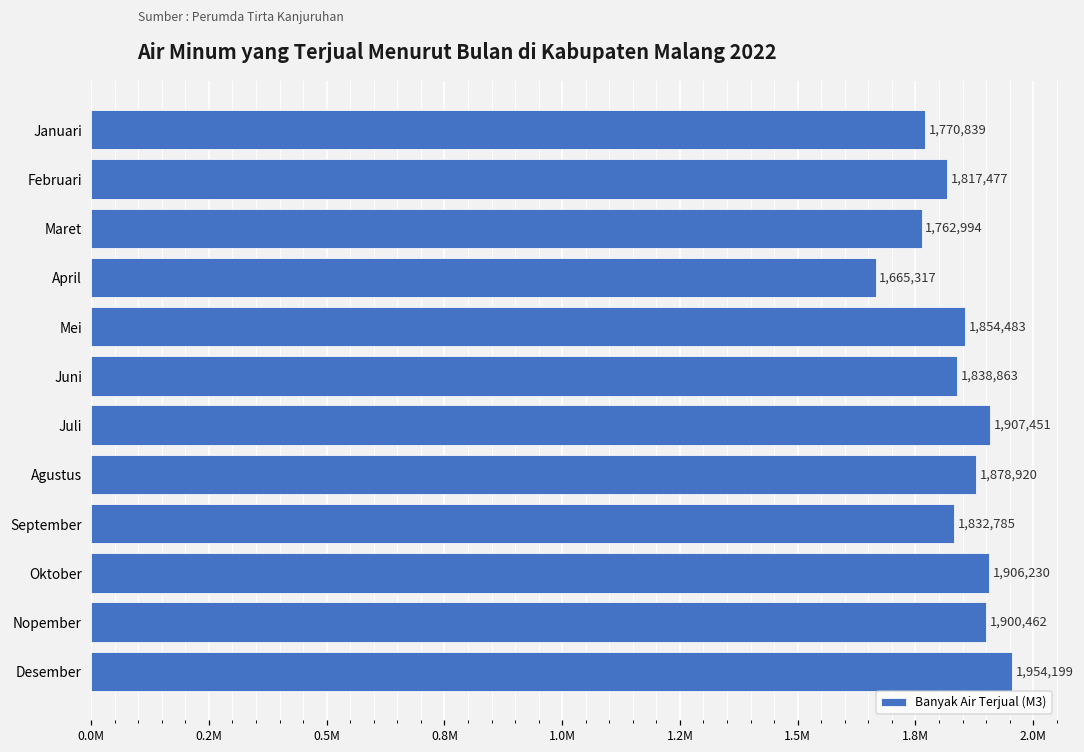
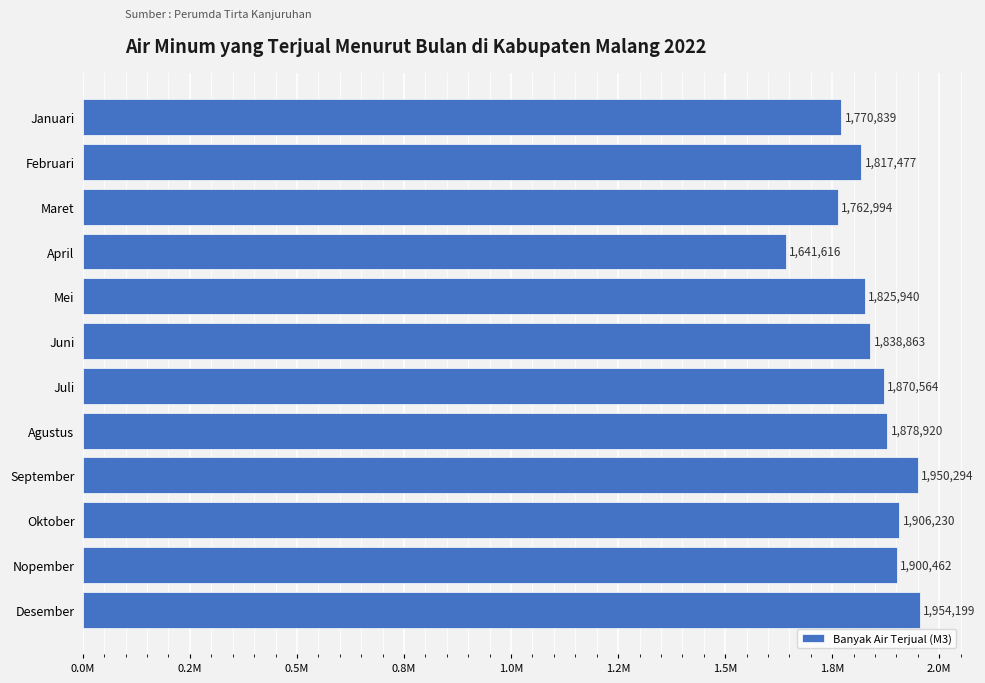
April: 1,665,317 -> 1,641,616
Mei: 1,854,483 -> 1,825,940
Juli: 1,907,451 -> 1,870,564
September: 1,832,785 -> 1,950,294
